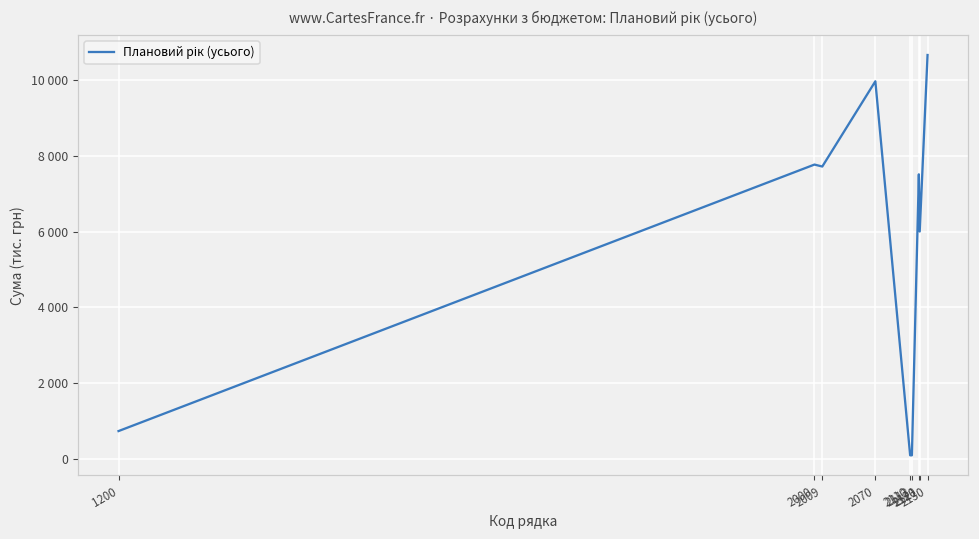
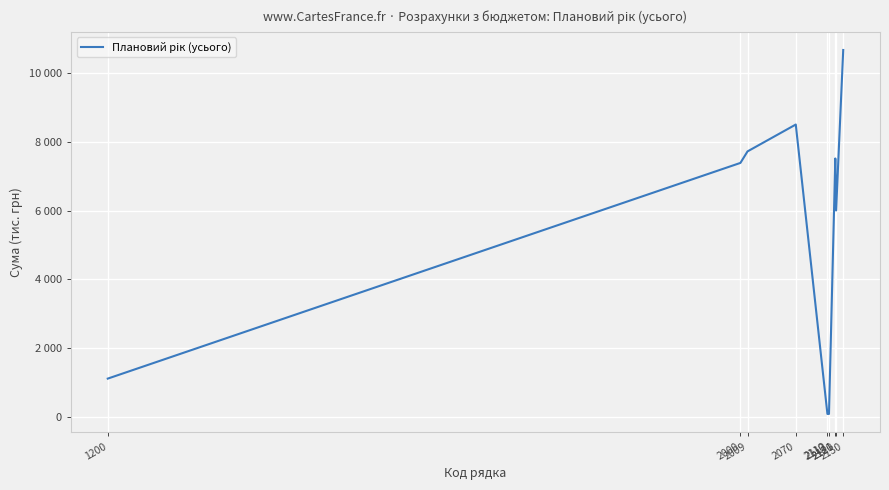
1200: 700 -> 1100
2000: 7800 -> 7400
2070: 10000 -> 8500
